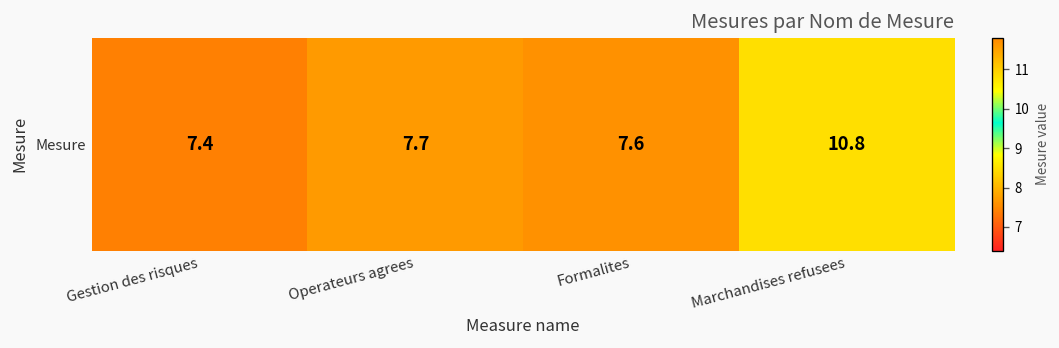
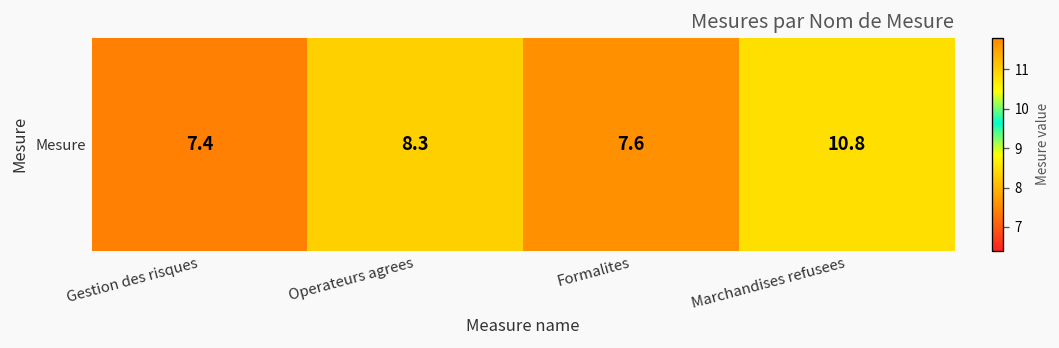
Mesure, Operateurs agrees: 7.7 -> 8.3
